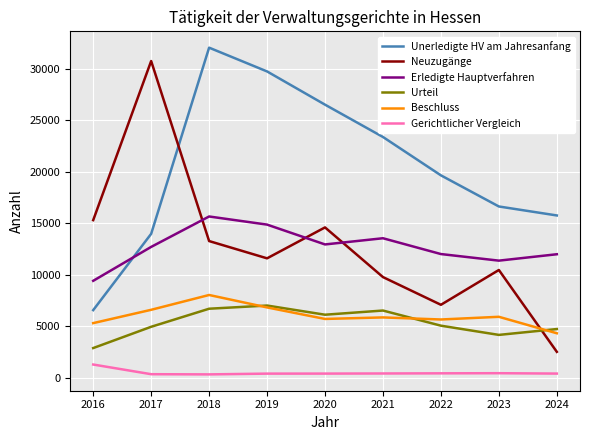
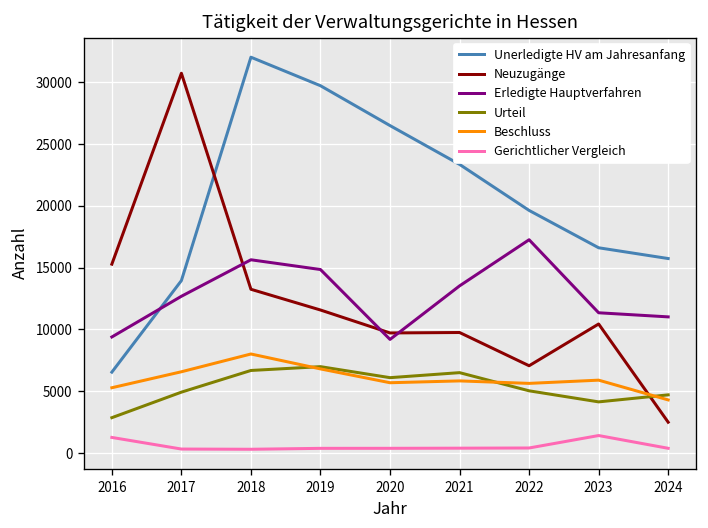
Neuzugänge, 2020: 14600 -> 9700
Erledigte Hauptverfahren, 2020: 12900 -> 9200
Erledigte Hauptverfahren, 2022: 12000 -> 17300
Gerichtlicher Vergleich, 2023: 400 -> 1400
Erledigte Hauptverfahren, 2024: 12000 -> 11000
